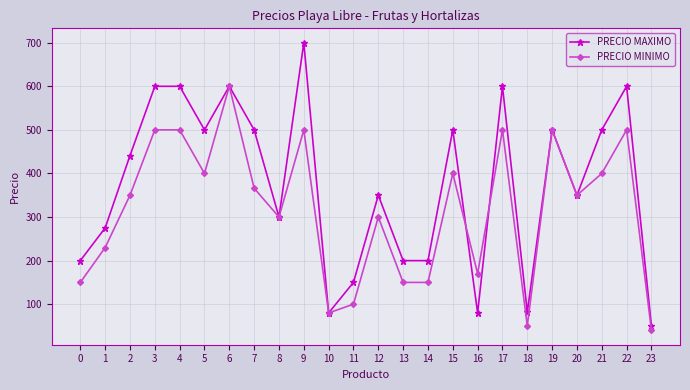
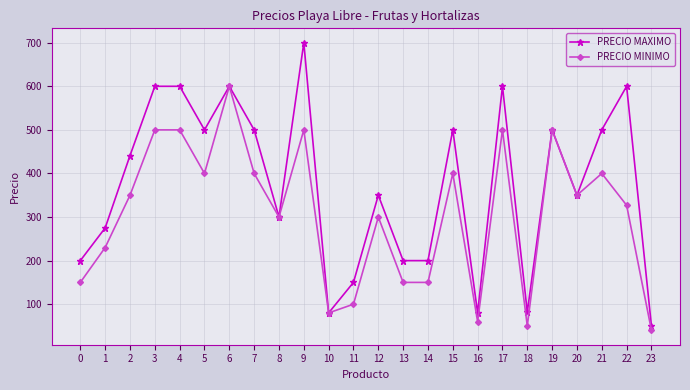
PRECIO MINIMO, 7: 370 -> 400
PRECIO MINIMO, 16: 170 -> 60
PRECIO MINIMO, 22: 500 -> 330
